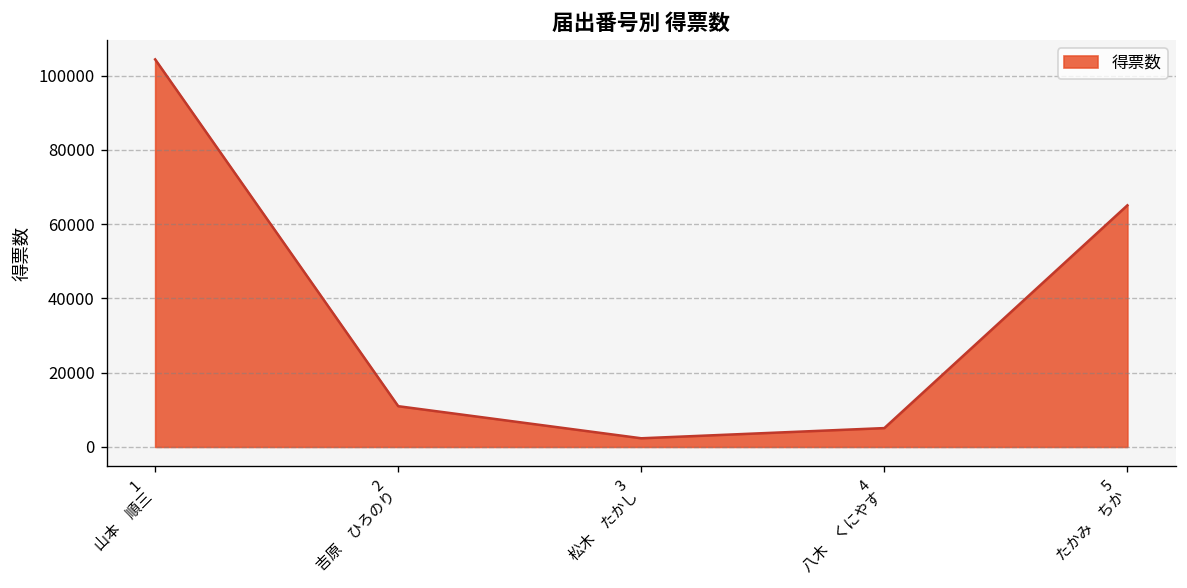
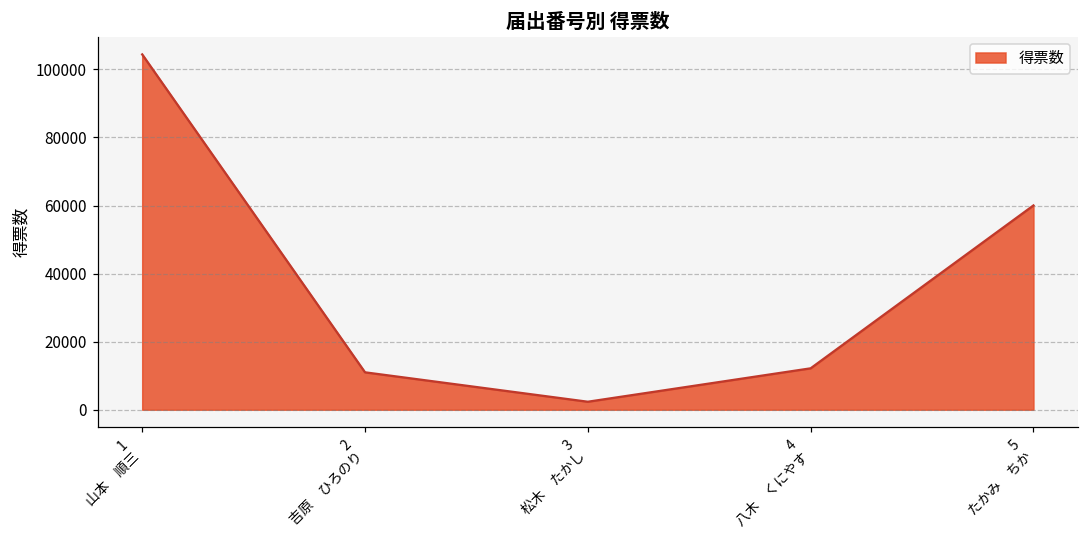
4 八木 くにやす: 5000 -> 12000
5 たかみ ちか: 65000 -> 60000
